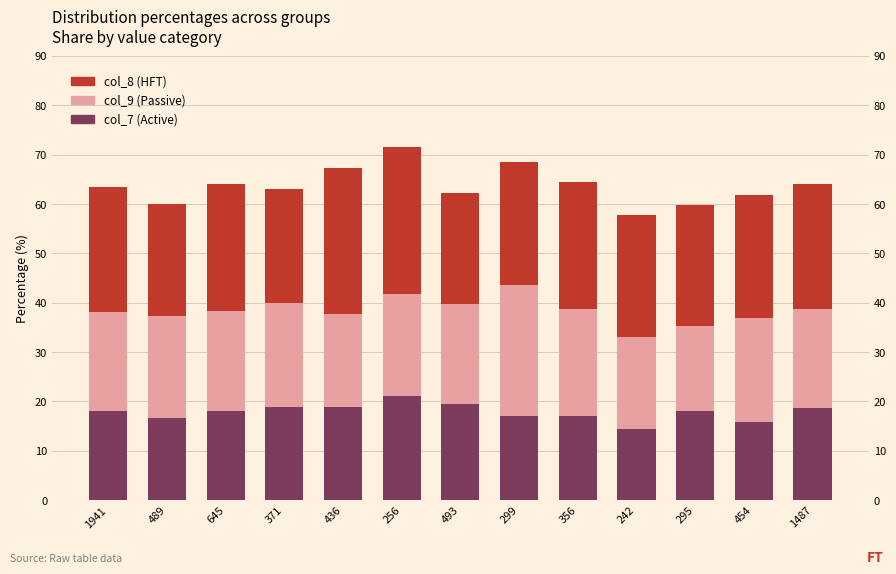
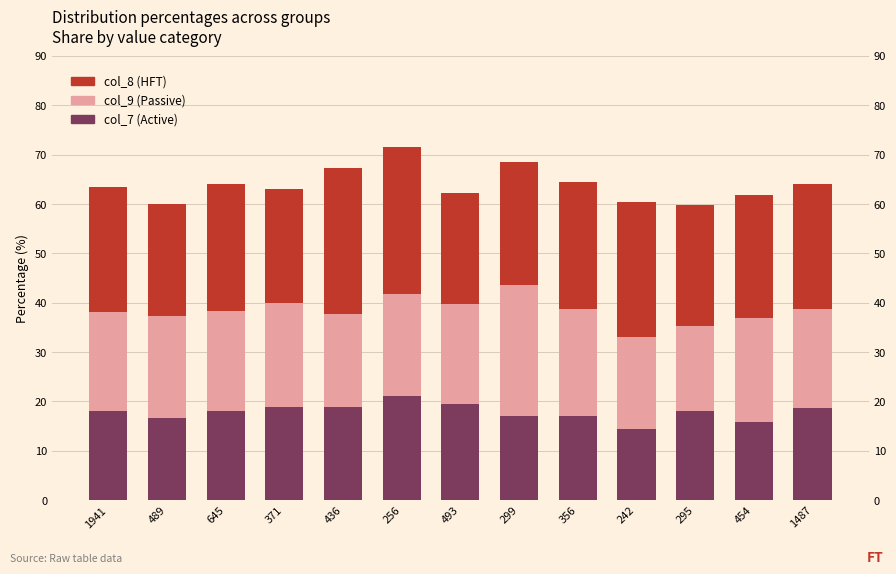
col_8 (HFT), 242: 25 -> 27
